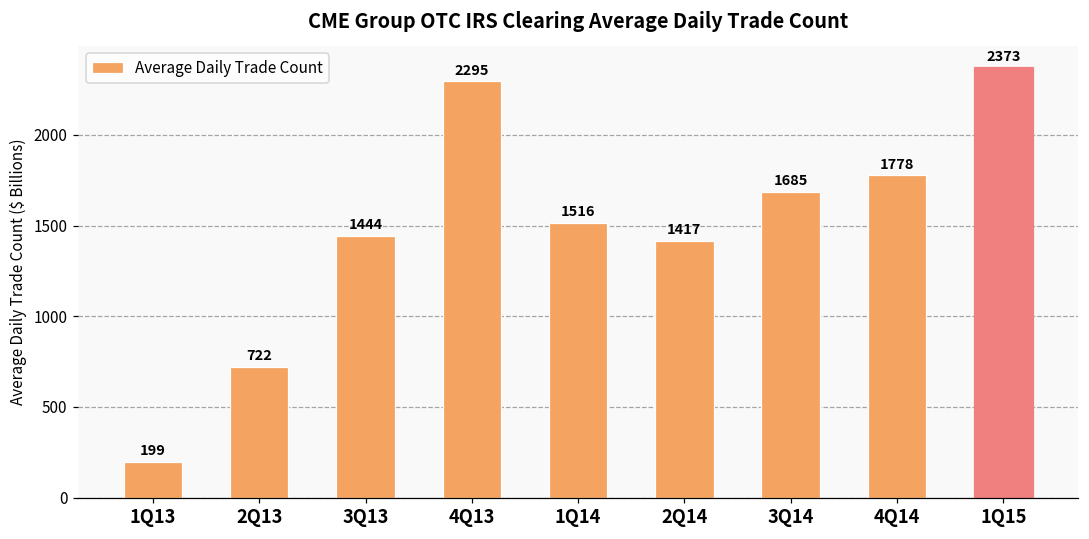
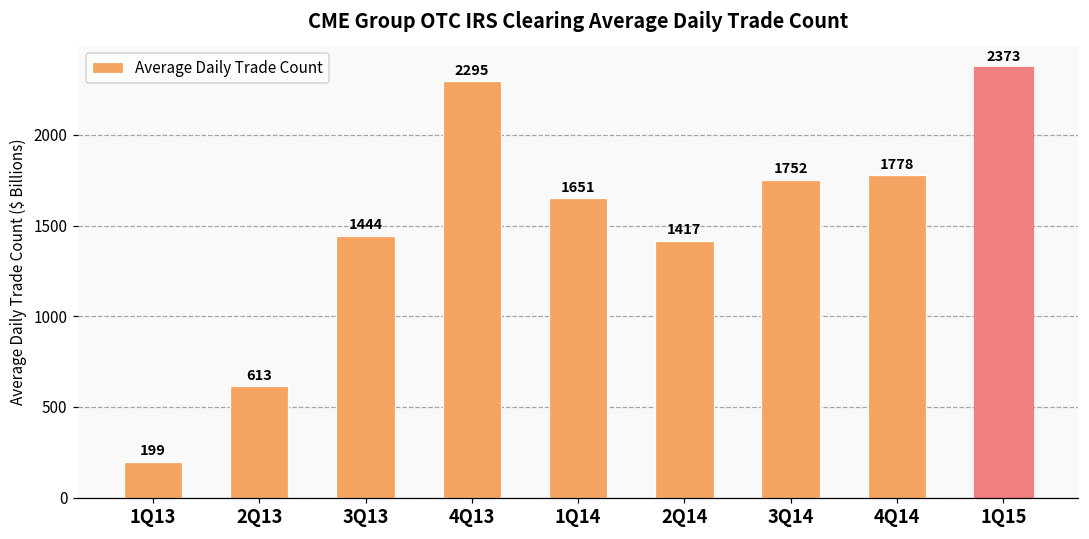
2Q13: 722 -> 613
1Q14: 1516 -> 1651
3Q14: 1685 -> 1752
